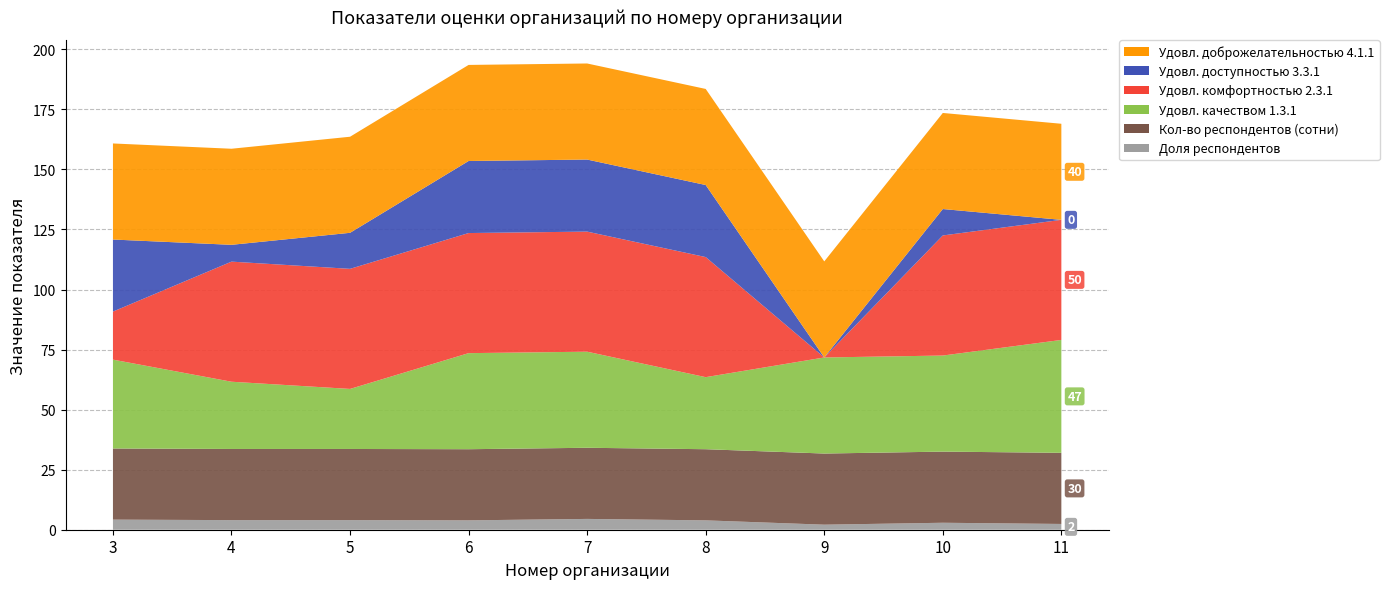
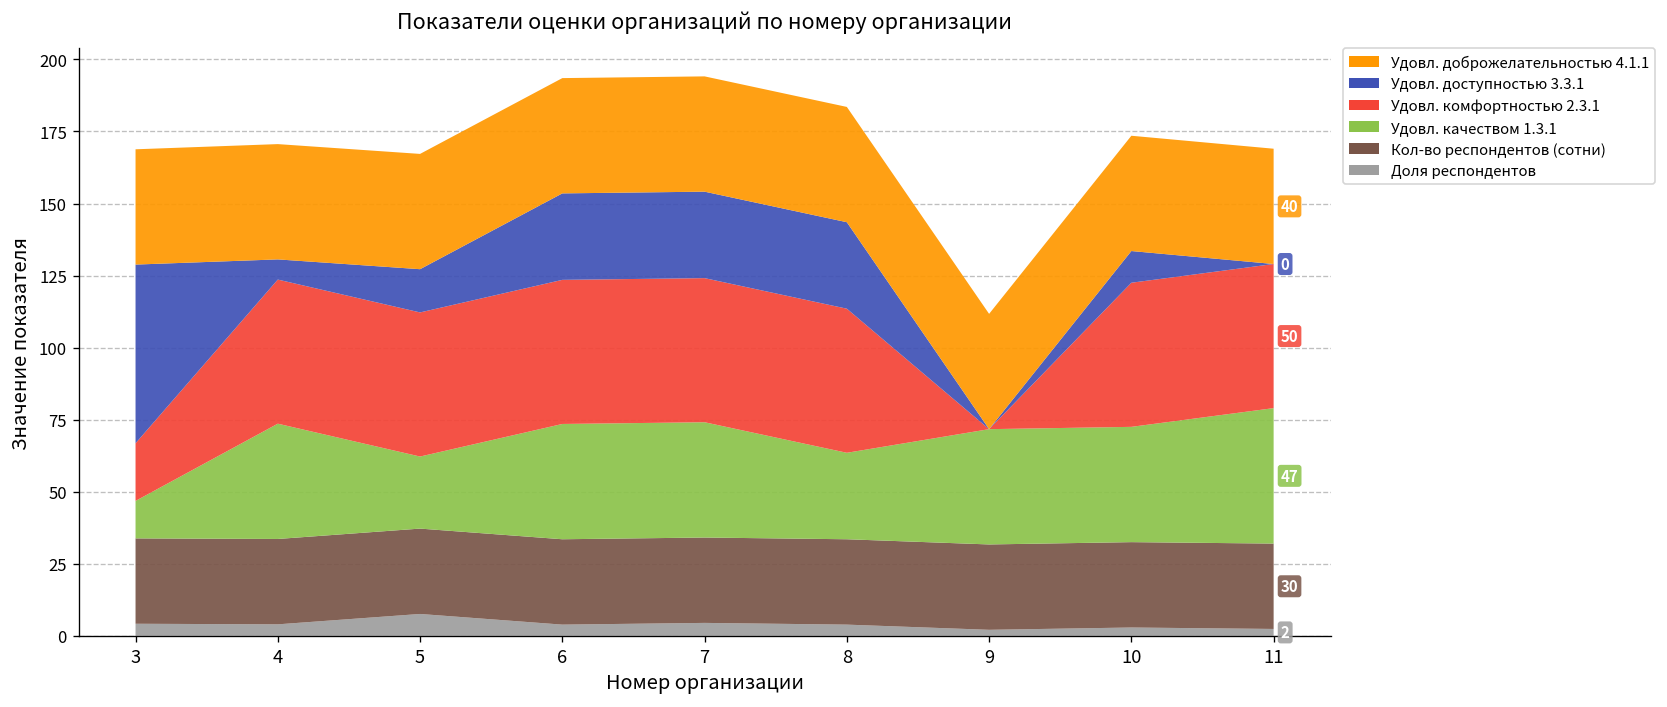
Удовл. качеством 1.3.1, 3: 37 -> 13
Удовл. доступностью 3.3.1, 3: 30 -> 62
Удовл. качеством 1.3.1, 4: 28 -> 40
Доля респондентов, 5: 4 -> 8
